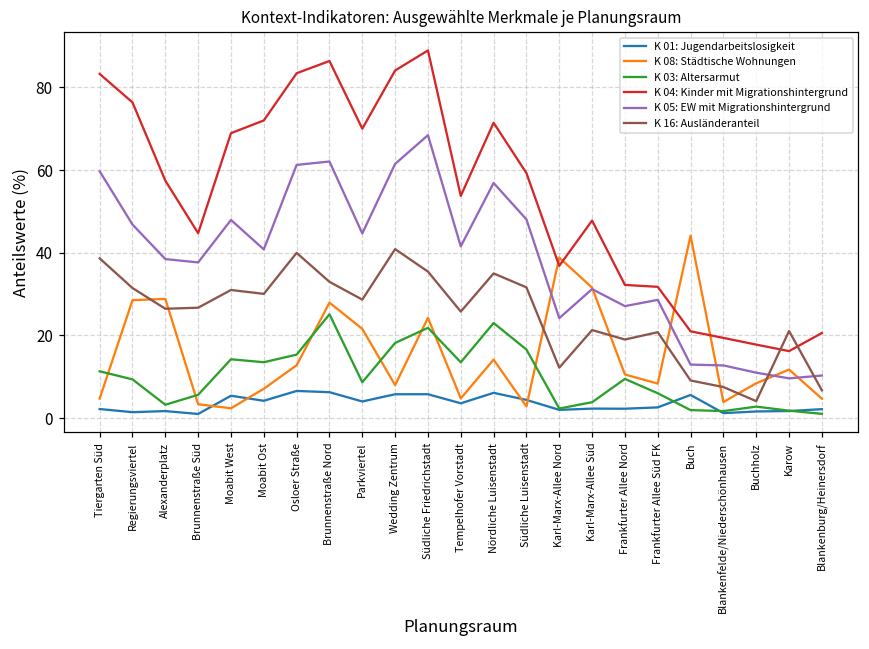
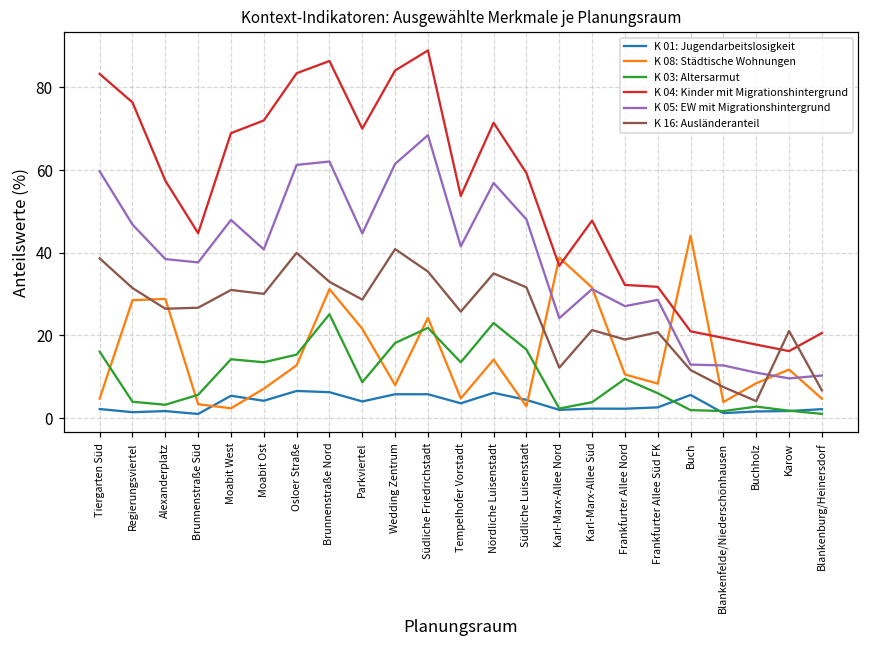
K 03: Altersarmut, Tiergarten Süd: 11 -> 16
K 03: Altersarmut, Regierungsviertel: 9 -> 4
K 08: Städtische Wohnungen, Brunnenstraße Nord: 28 -> 31
K 16: Ausländeranteil, Buch: 9 -> 12
